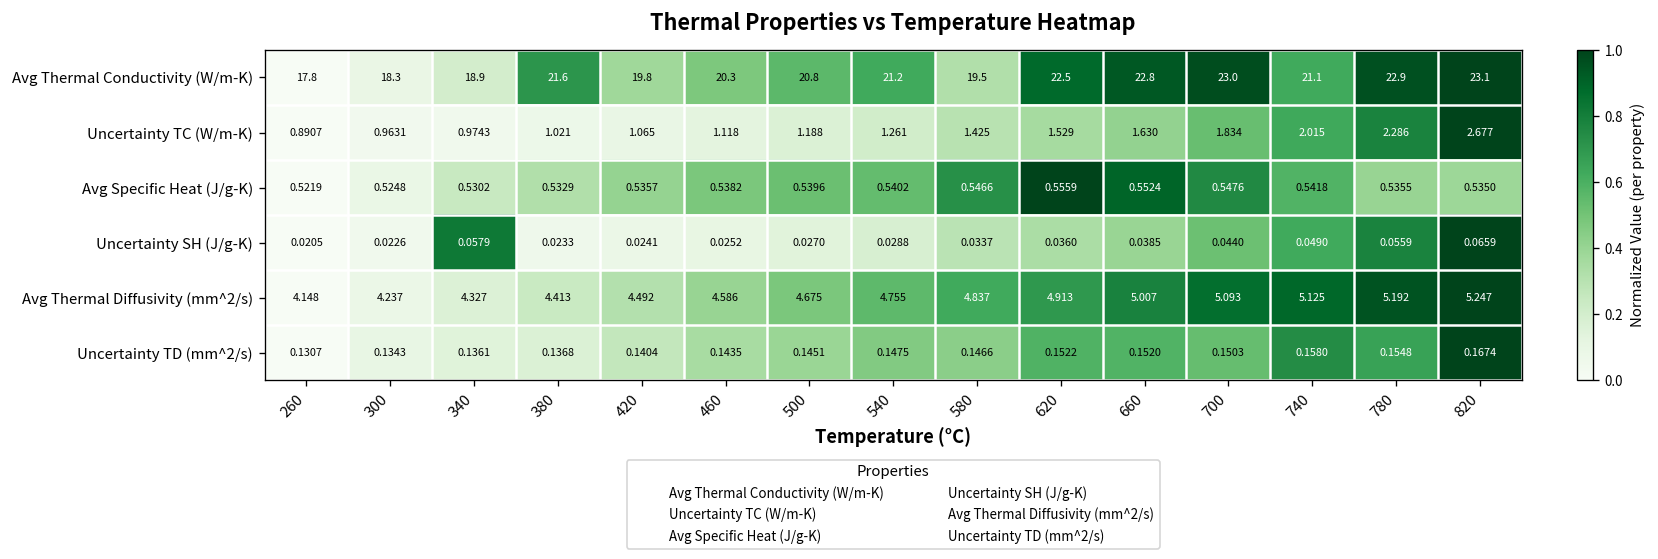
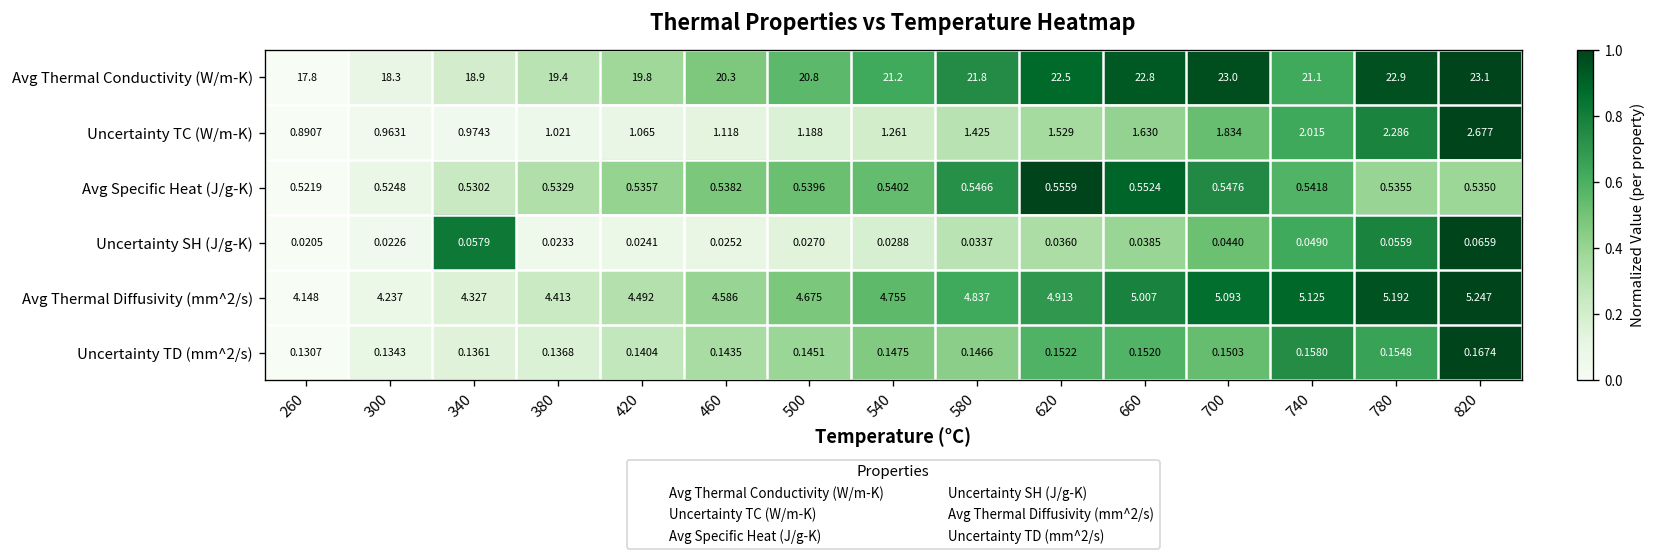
Avg Thermal Conductivity (W/m-K), 380: 21.6 -> 19.4
Avg Thermal Conductivity (W/m-K), 580: 19.5 -> 21.8
